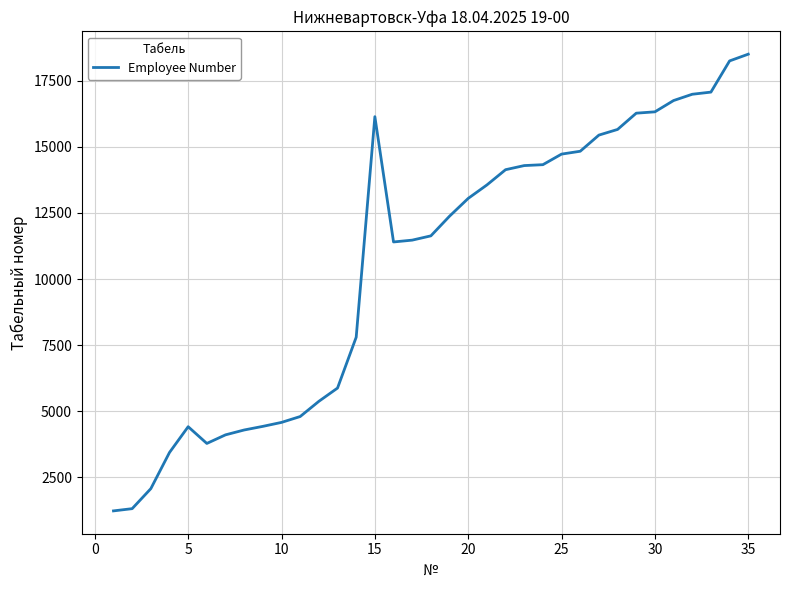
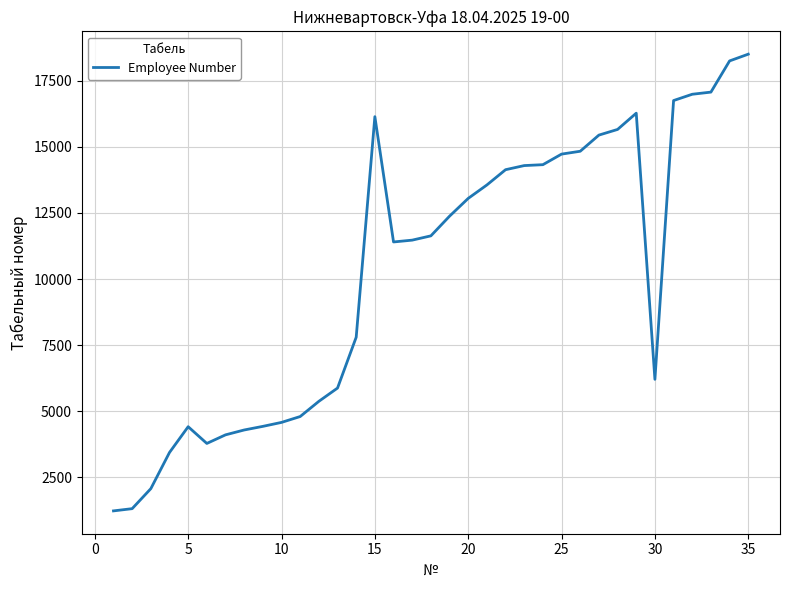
30: 16300 -> 6200
